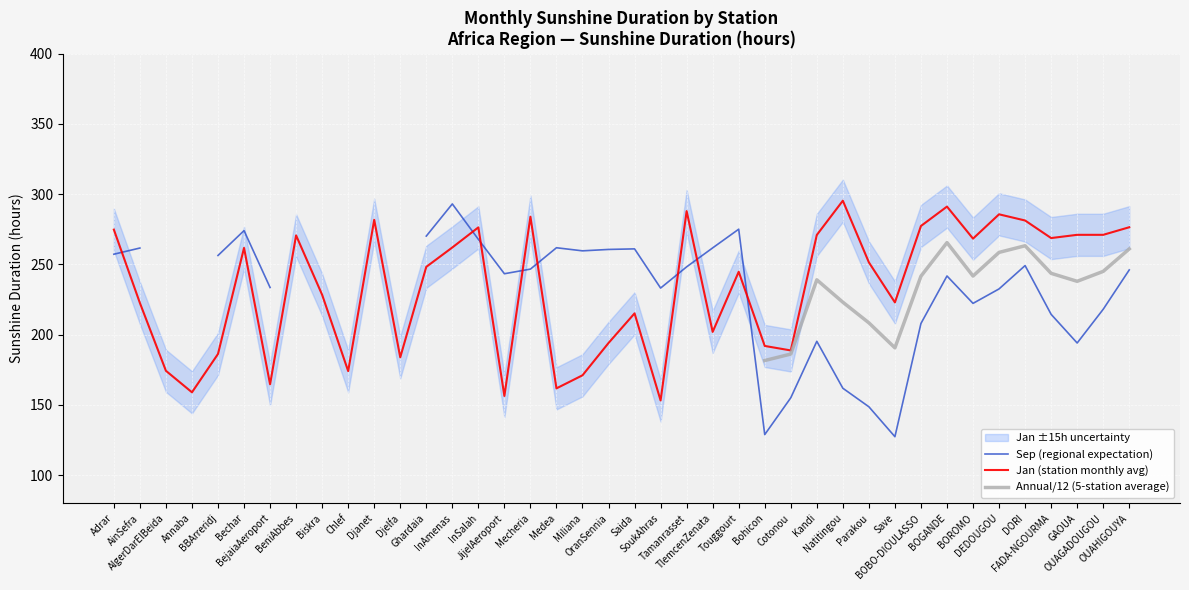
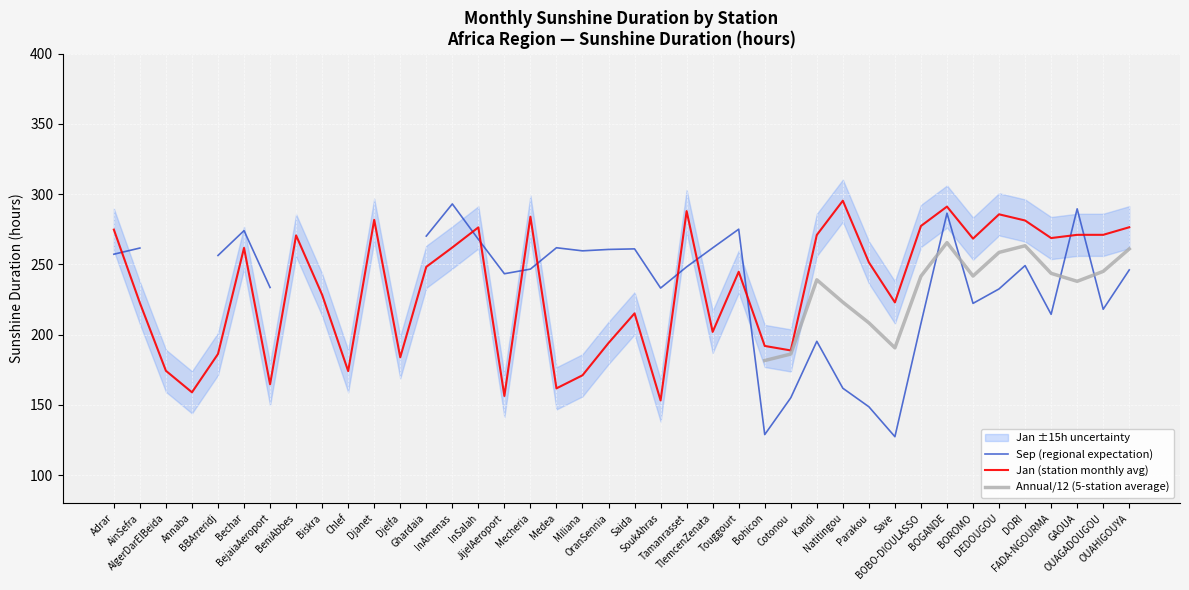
Sep (regional expectation), BOGANDE: 242 -> 287
Sep (regional expectation), GAOUA: 194 -> 290
